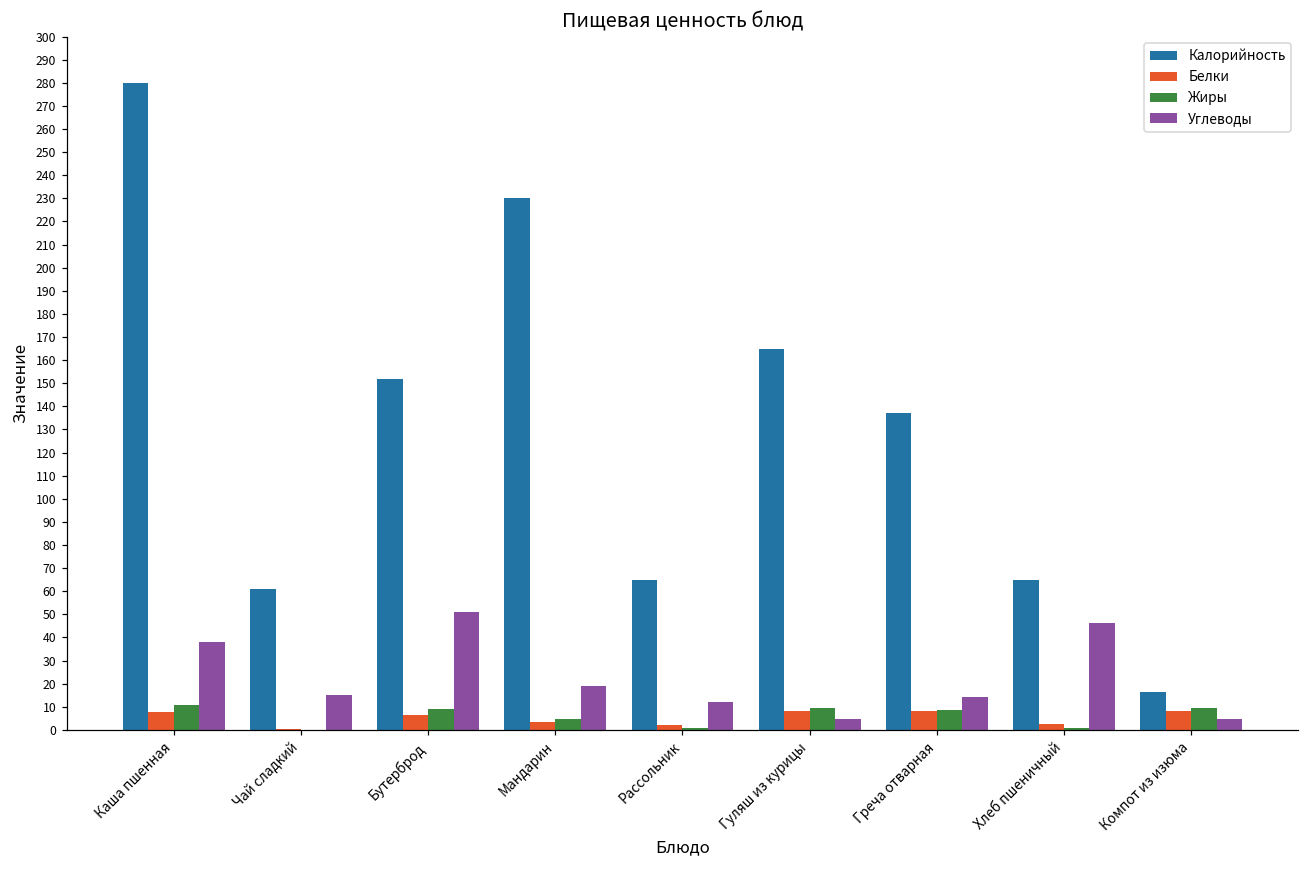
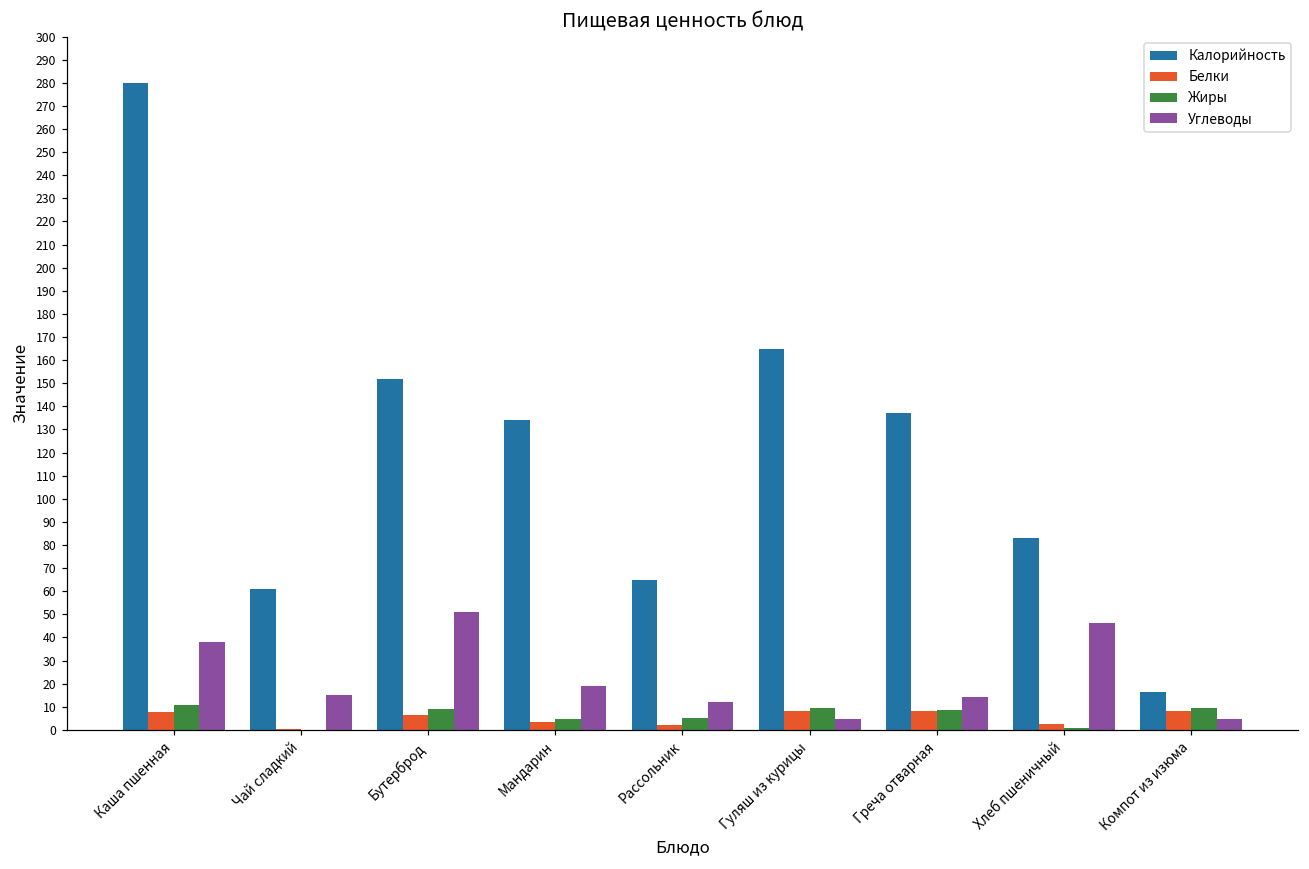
Калорийность, Мандарин: 230 -> 134
Жиры, Рассольник: 1 -> 5
Калорийность, Хлеб пшеничный: 65 -> 83
